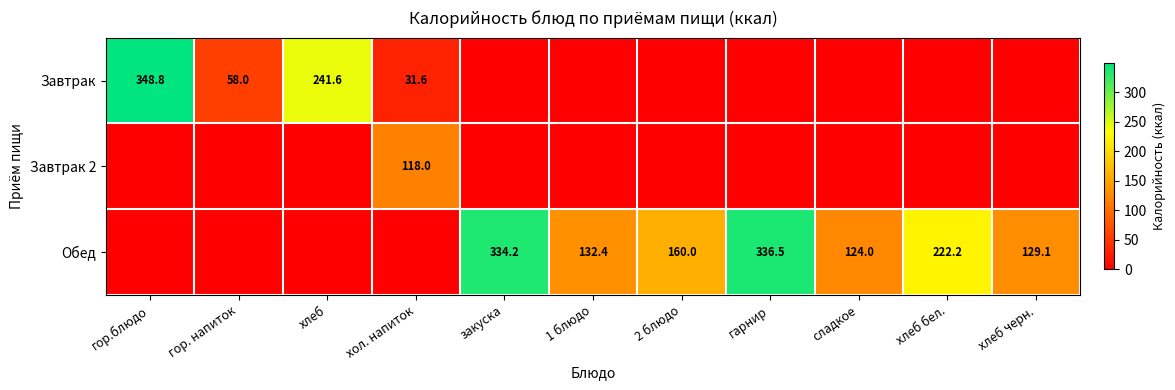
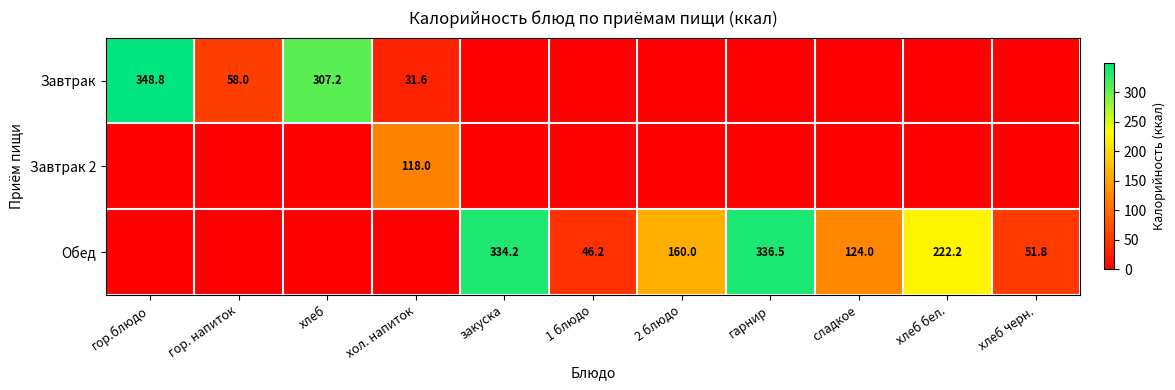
Завтрак, хлеб: 241.6 -> 307.2
Обед, 1 блюдо: 132.4 -> 46.2
Обед, хлеб черн.: 129.1 -> 51.8
